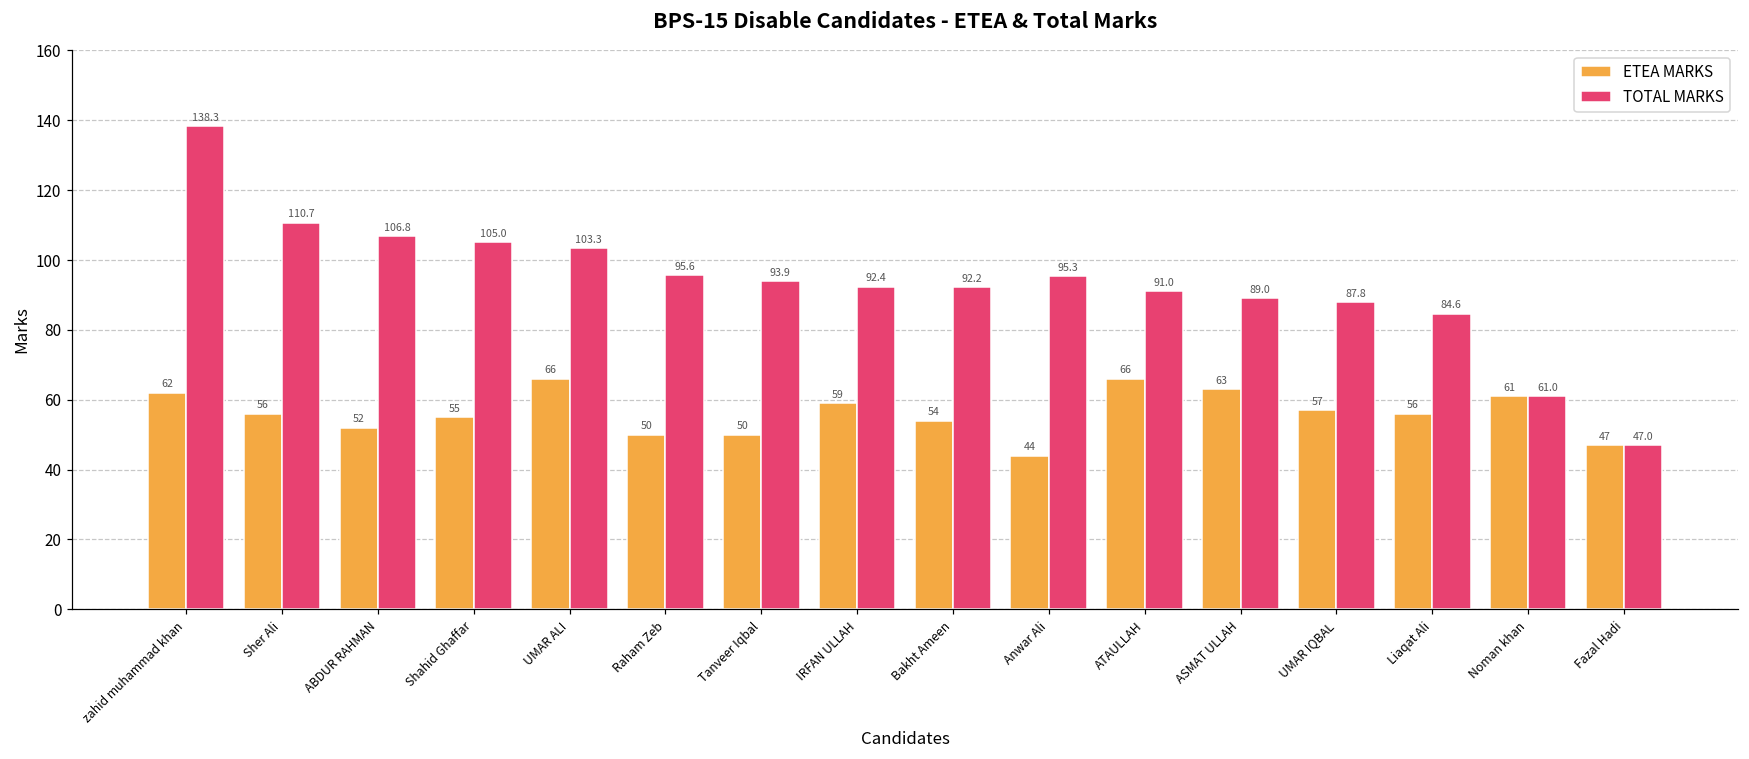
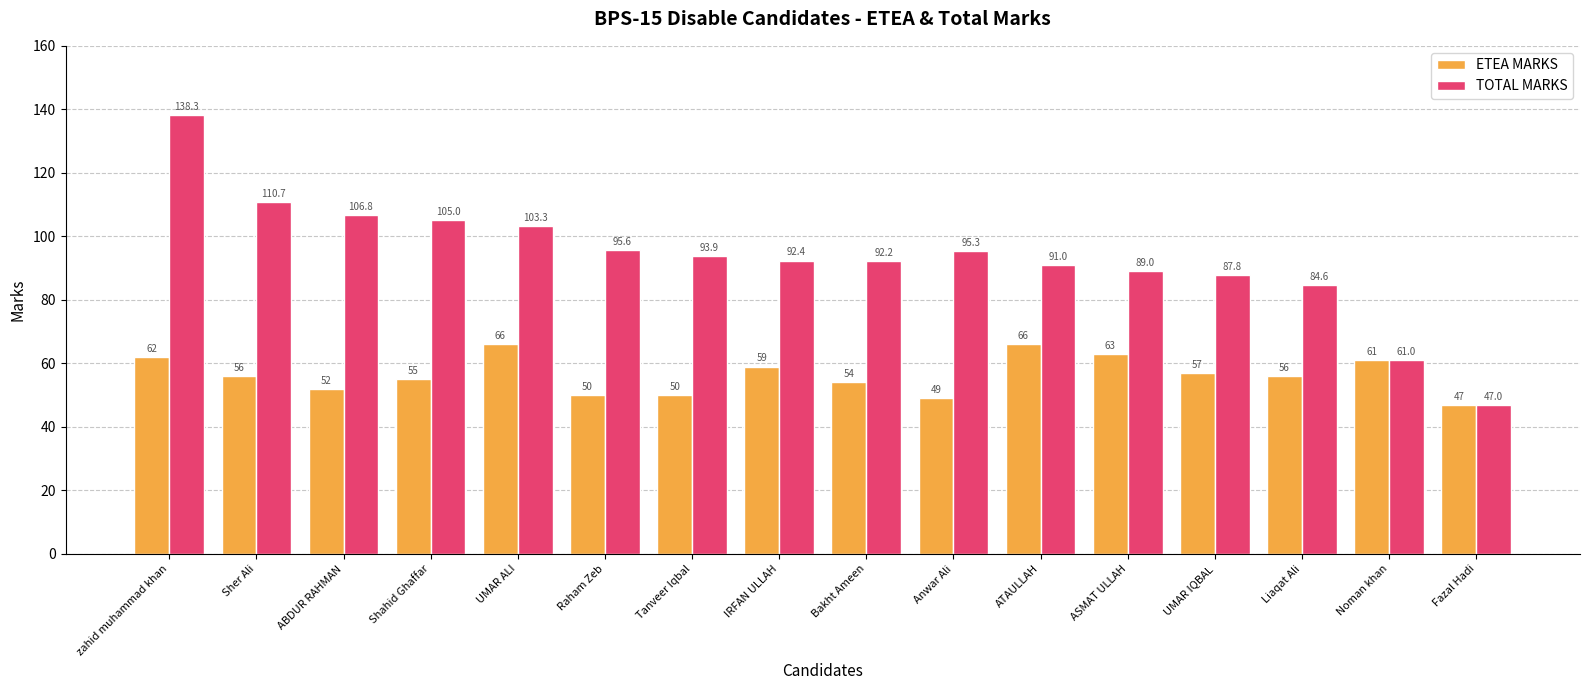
ETEA MARKS, Anwar Ali: 44 -> 49
